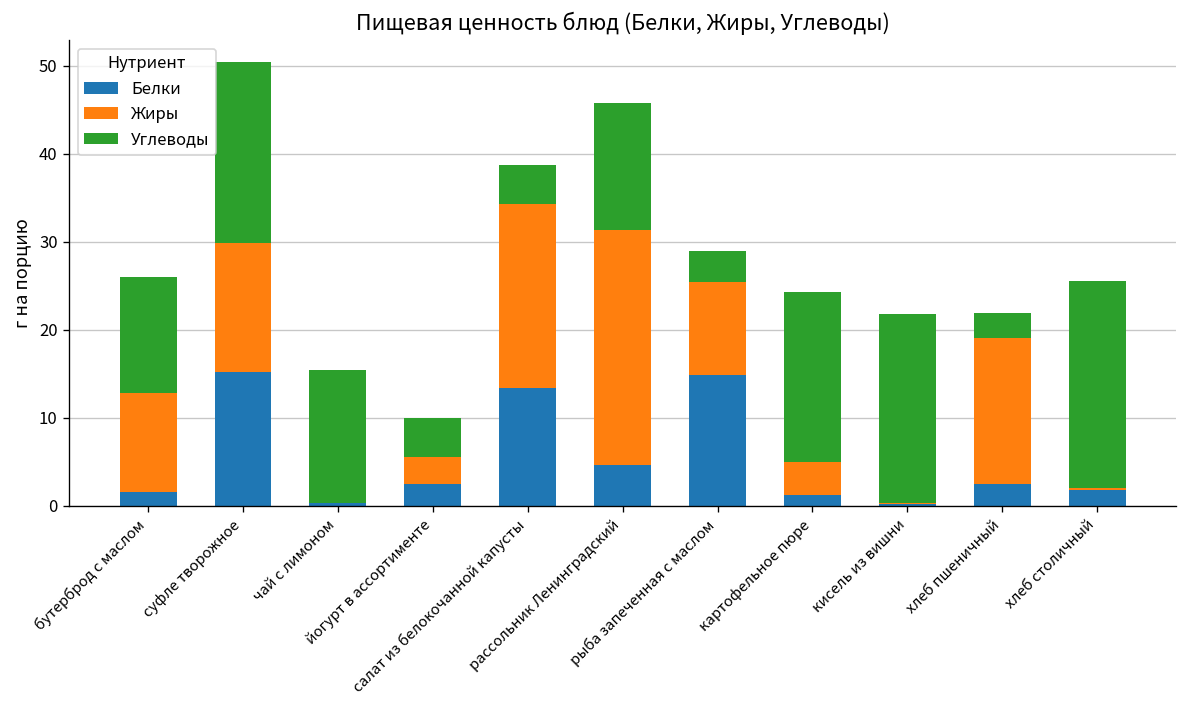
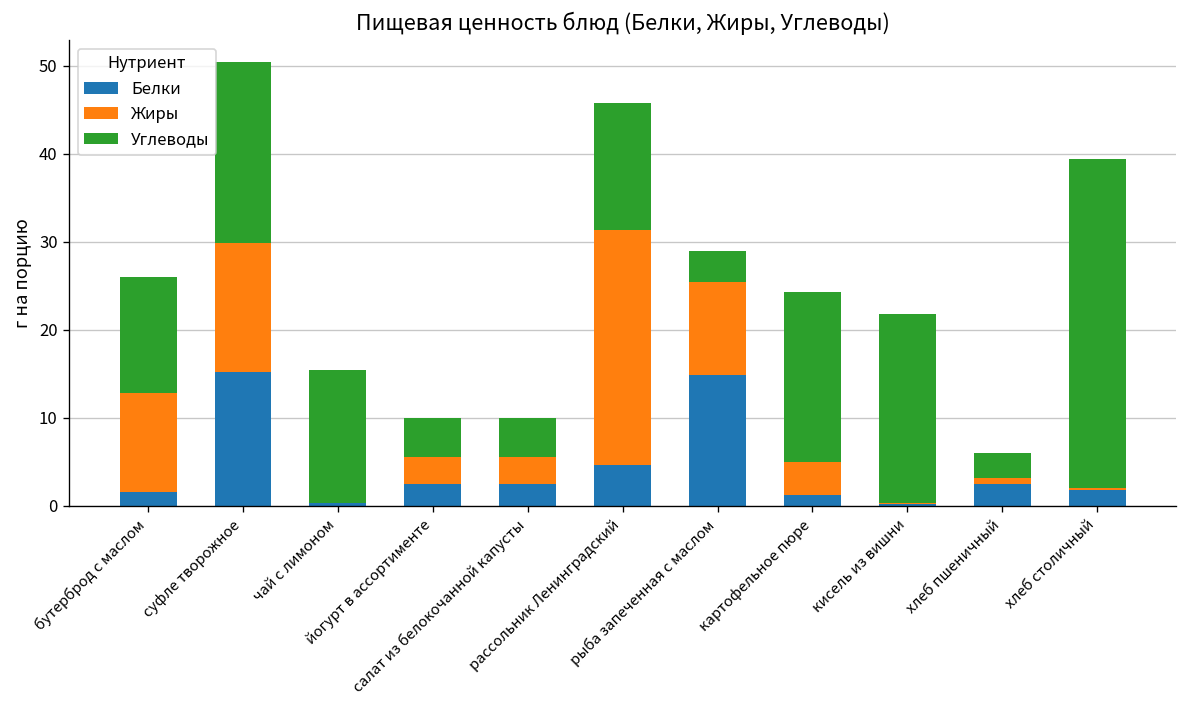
Белки, салат из белокочанной капусты: 13 -> 3
Жиры, салат из белокочанной капусты: 21 -> 3
Жиры, хлеб пшеничный: 17 -> 1
Углеводы, хлеб столичный: 24 -> 37
